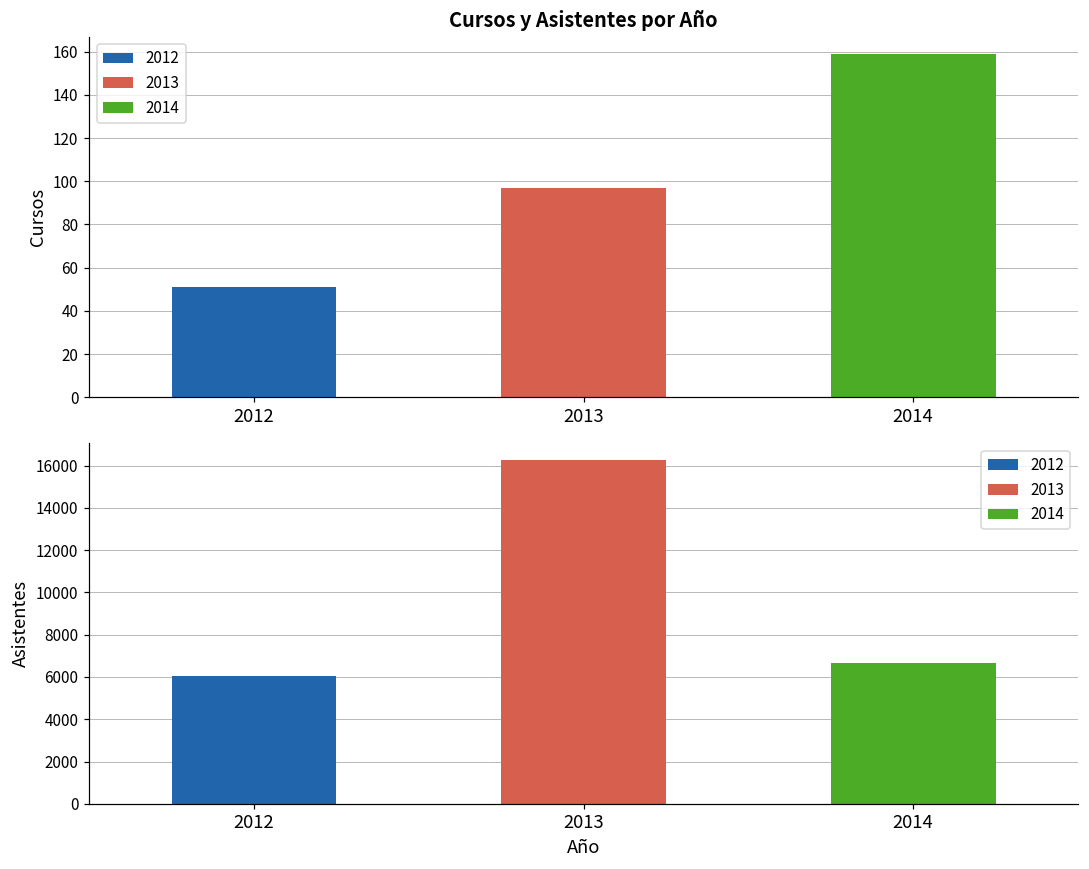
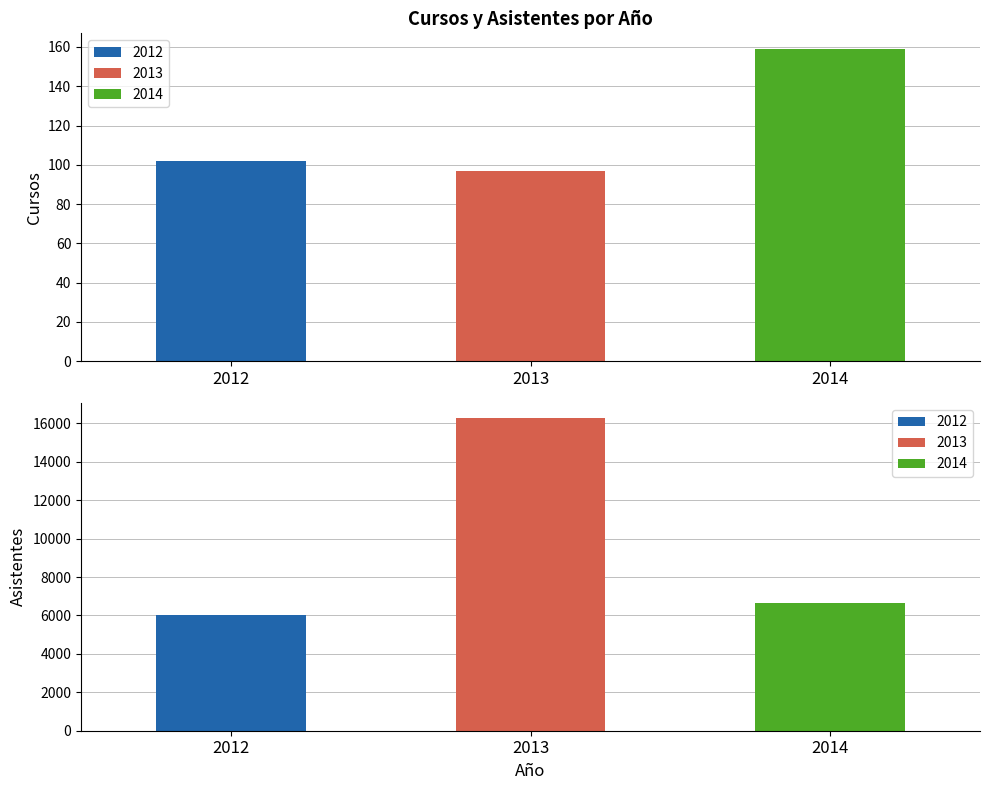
Cursos y Asistentes por Año, 2012: 51 -> 102
